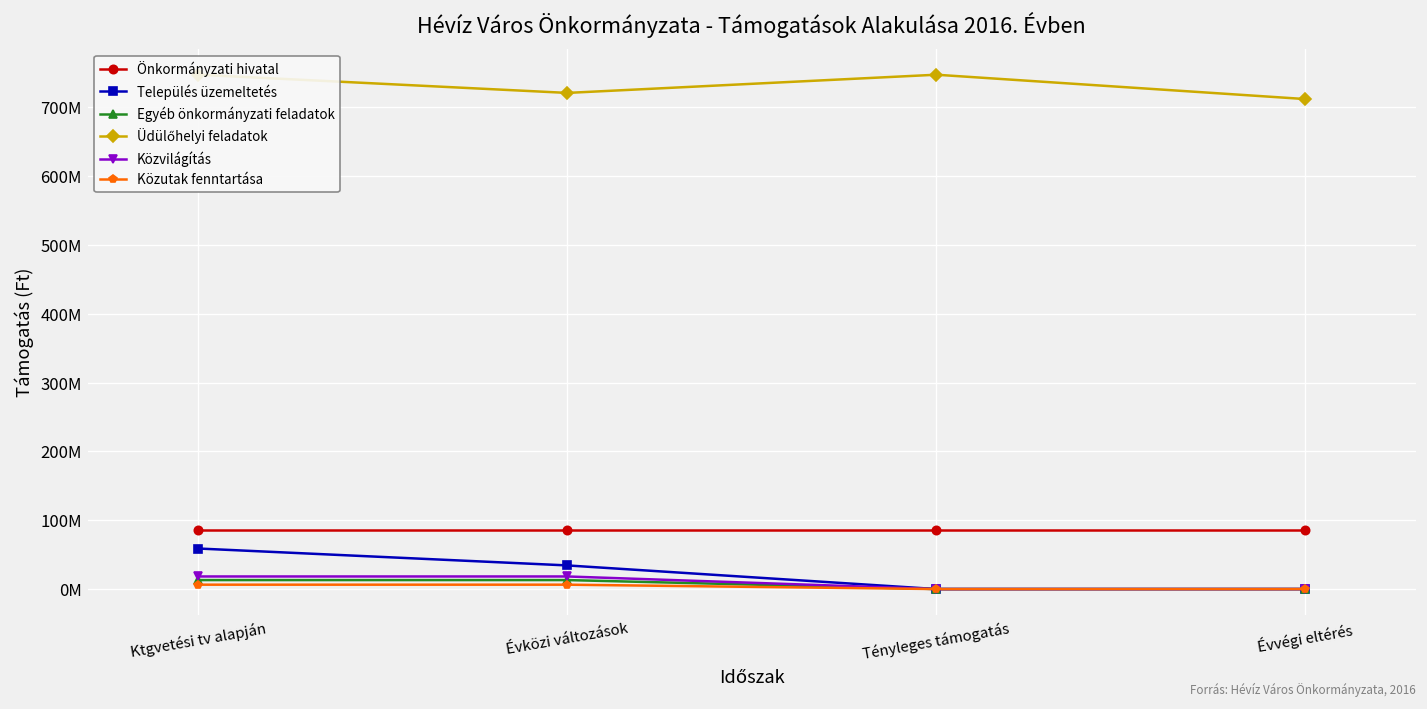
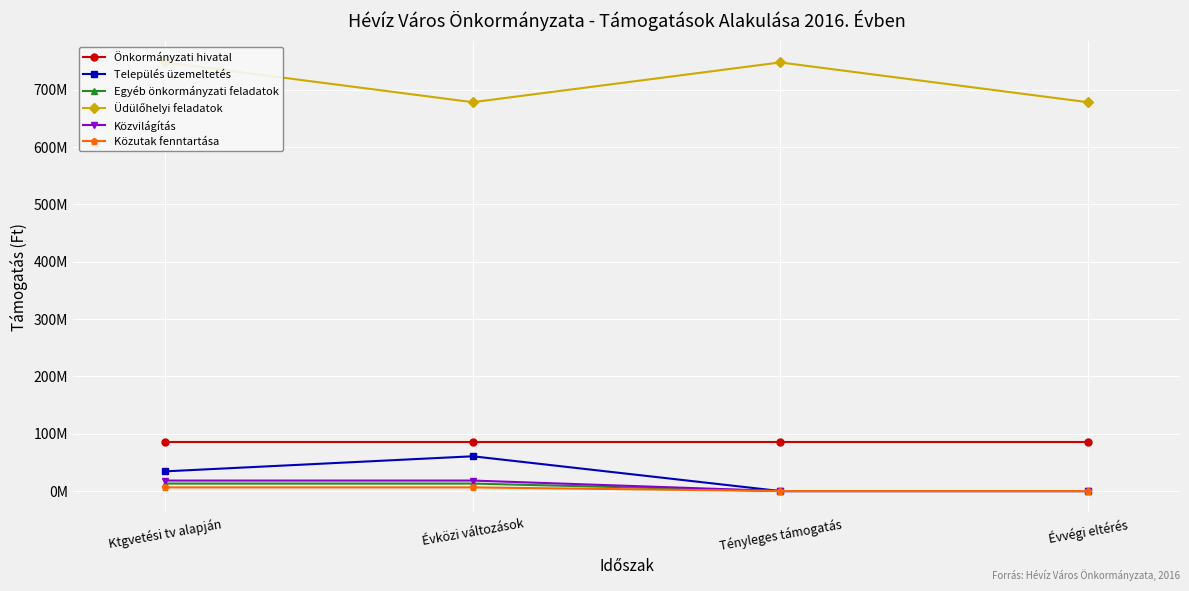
Település üzemeltetés, Ktgvetési tv alapján: 60000000 -> 30000000
Település üzemeltetés, Évközi változások: 30000000 -> 60000000
Üdülőhelyi feladatok, Évközi változások: 720000000 -> 680000000
Üdülőhelyi feladatok, Évvégi eltérés: 710000000 -> 680000000
